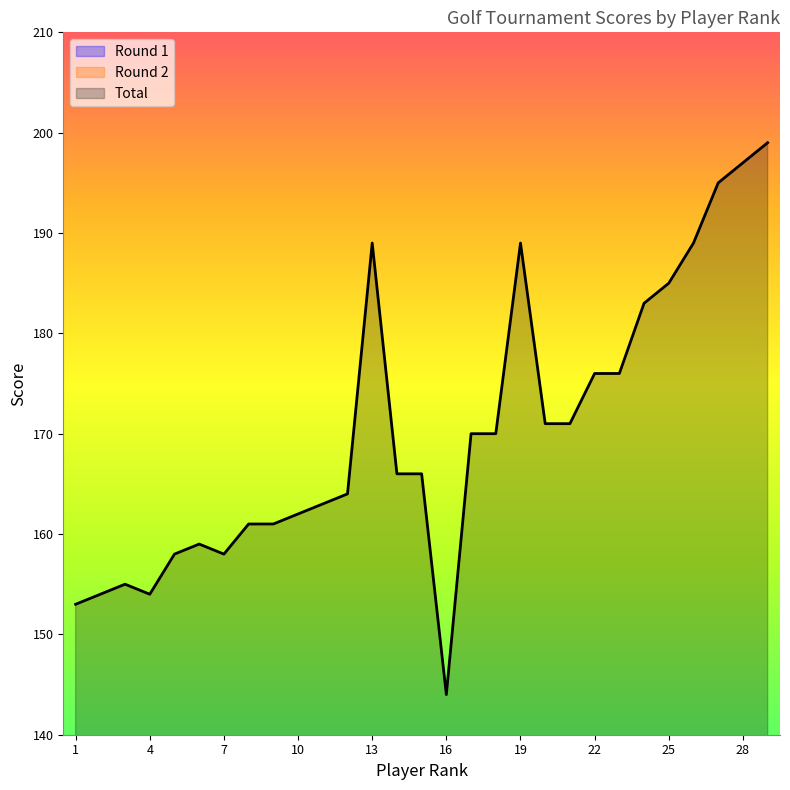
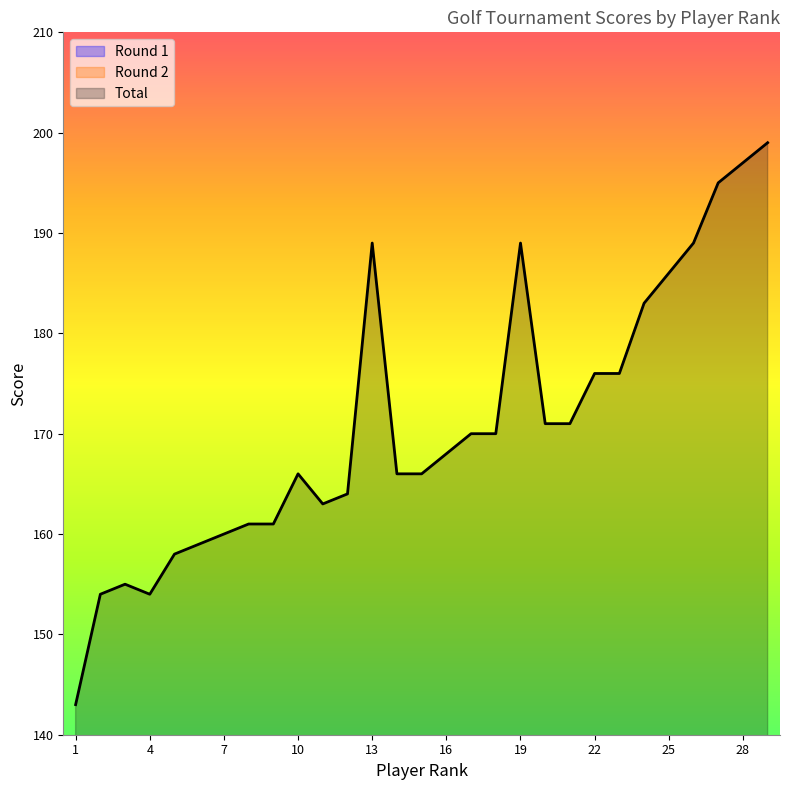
Total, 1: 153 -> 143
Total, 7: 158 -> 160
Total, 10: 162 -> 166
Total, 16: 144 -> 168
Total, 25: 185 -> 186
